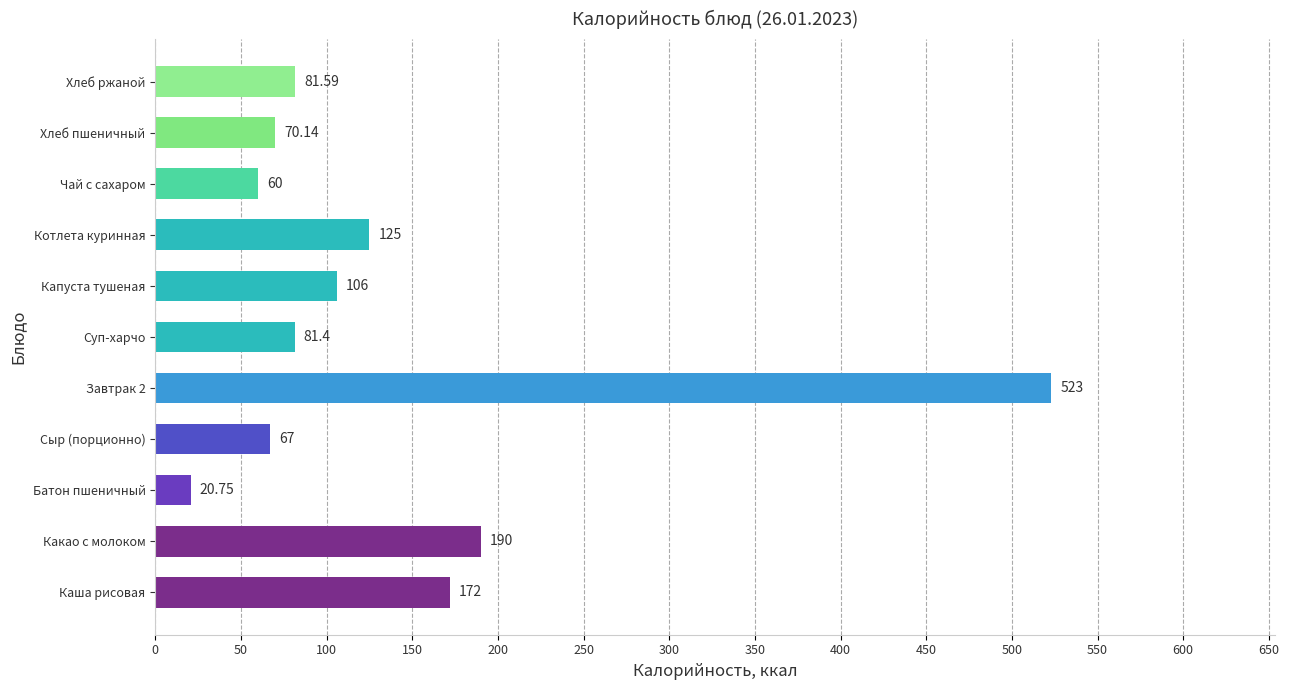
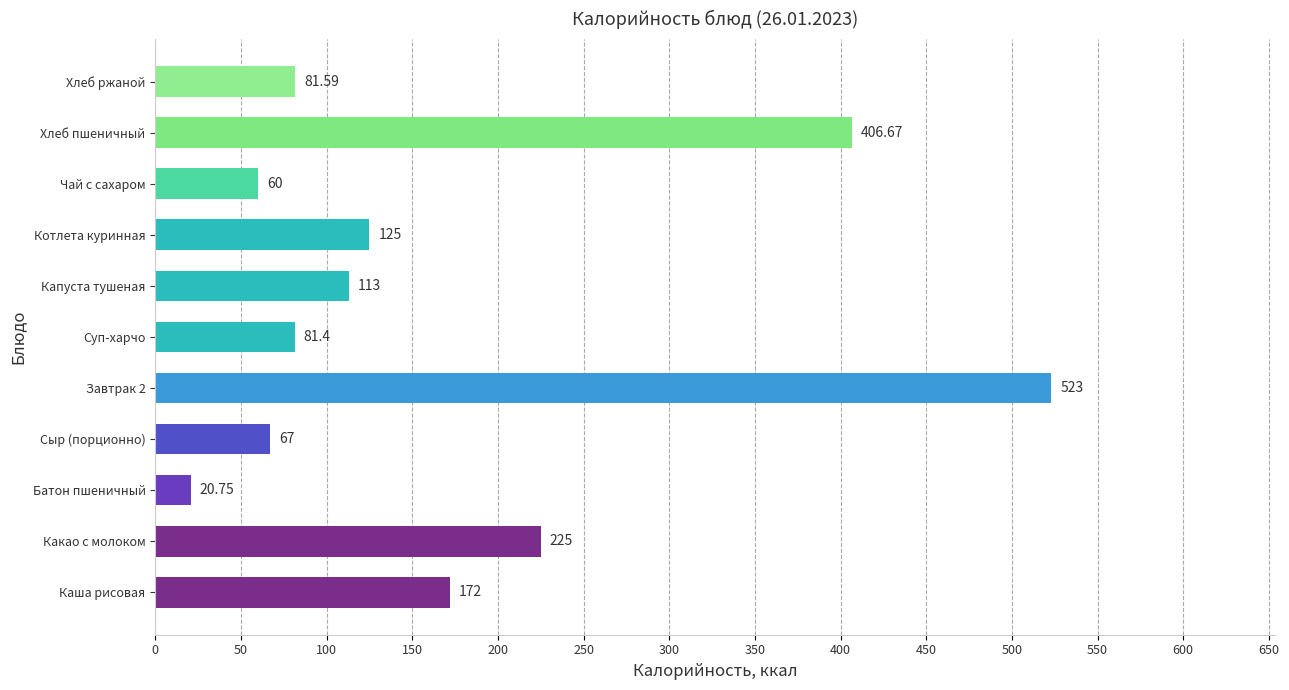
Хлеб пшеничный: 70.14 -> 406.67
Капуста тушеная: 106 -> 113
Какао с молоком: 190 -> 225
